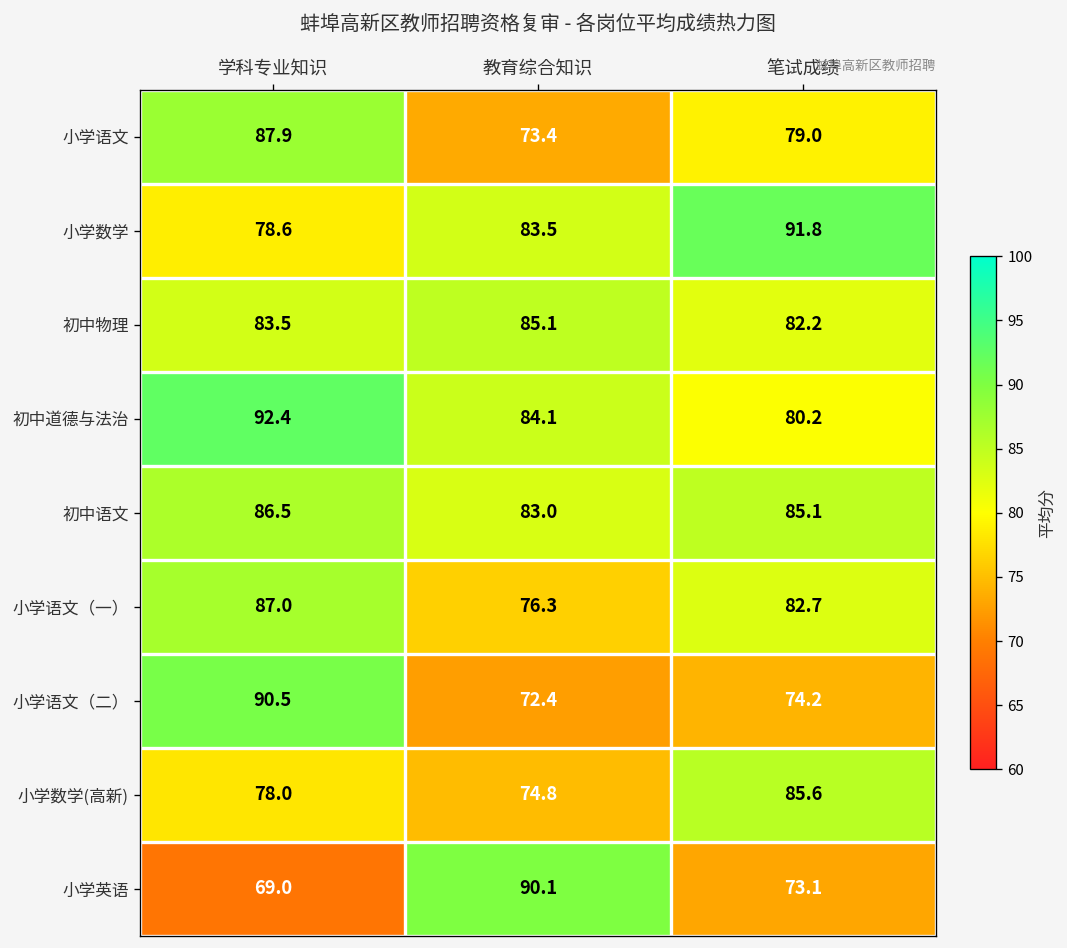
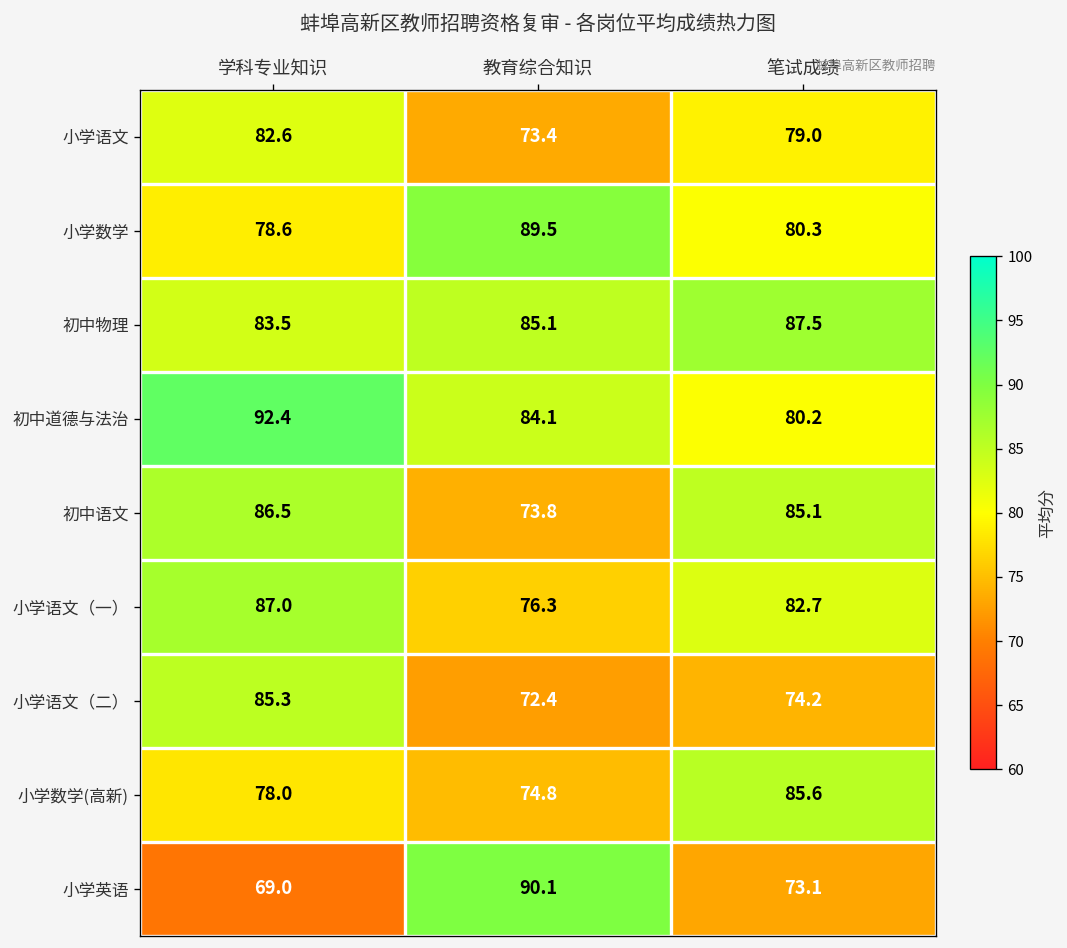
小学语文, 学科专业知识: 87.9 -> 82.6
小学数学, 教育综合知识: 83.5 -> 89.5
小学数学, 笔试成绩: 91.8 -> 80.3
初中物理, 笔试成绩: 82.2 -> 87.5
初中语文, 教育综合知识: 83.0 -> 73.8
小学语文（二）, 学科专业知识: 90.5 -> 85.3
